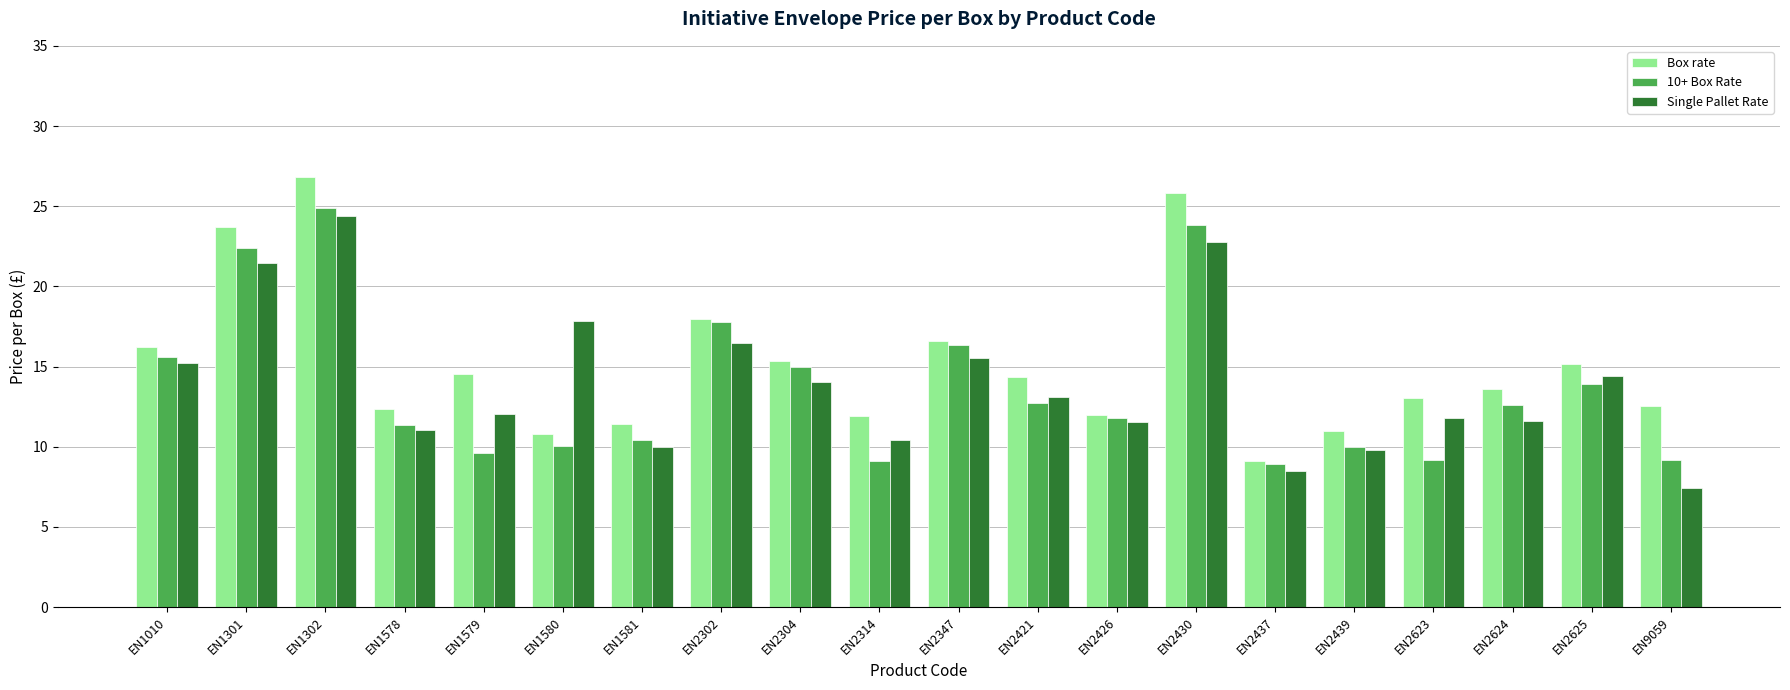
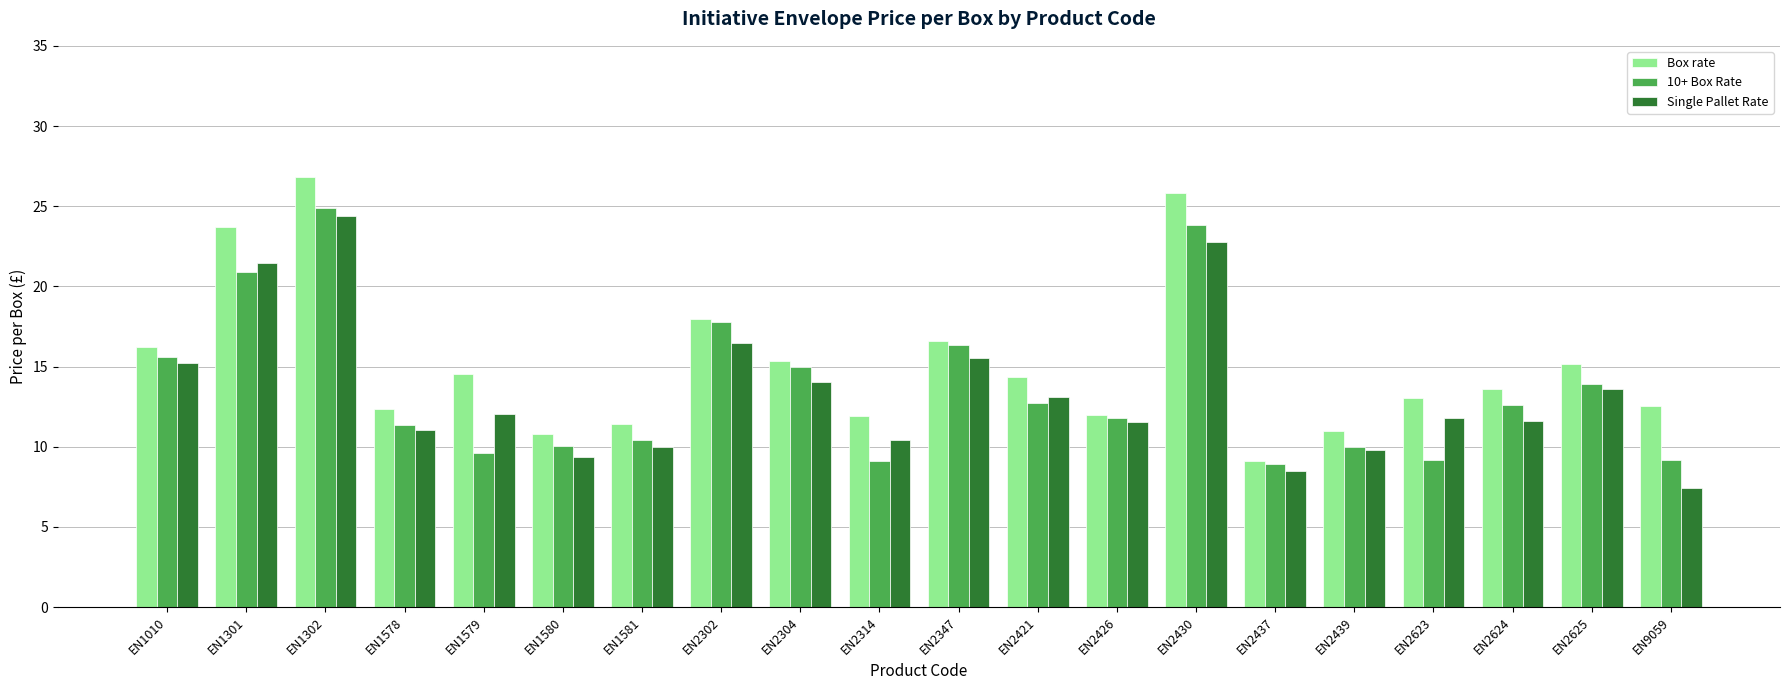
10+ Box Rate, EN1301: 22.4 -> 20.9
Single Pallet Rate, EN1580: 17.8 -> 9.4
Single Pallet Rate, EN2625: 14.4 -> 13.6
